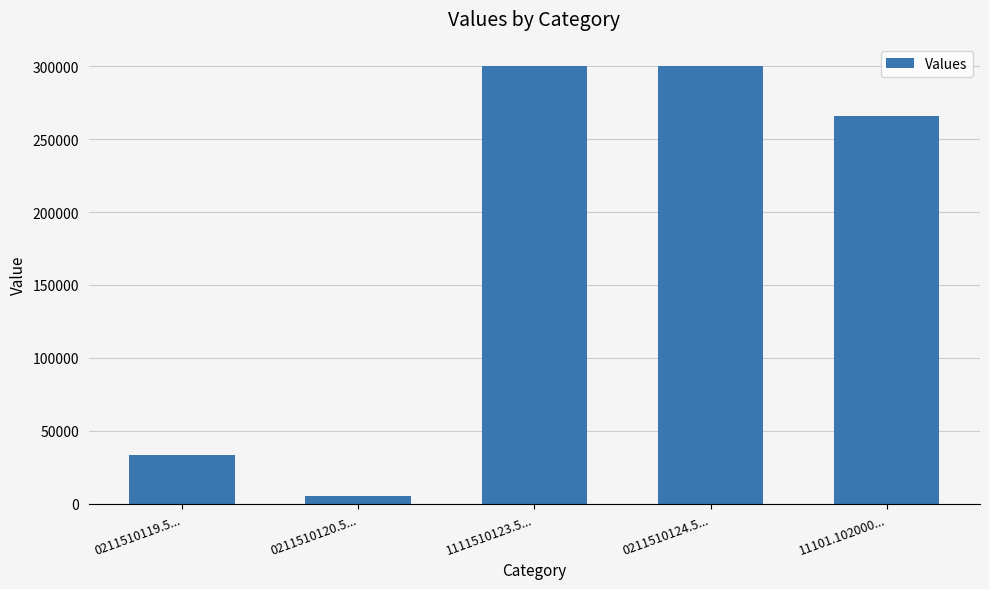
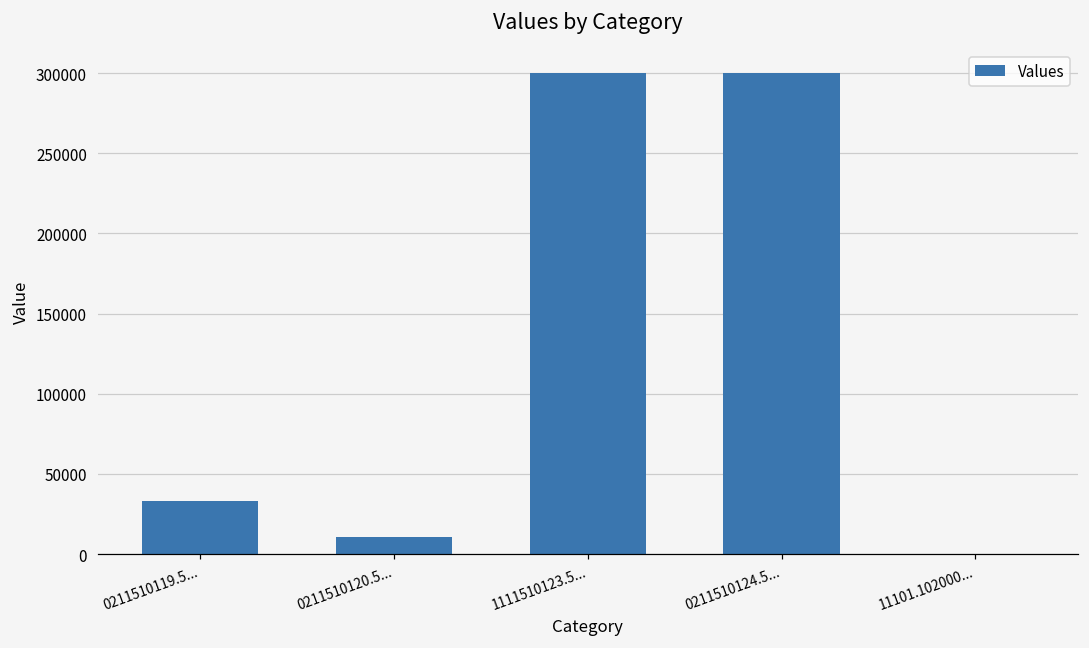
0211510120.5...: 5000 -> 10000
11101.102000...: 266000 -> 0
